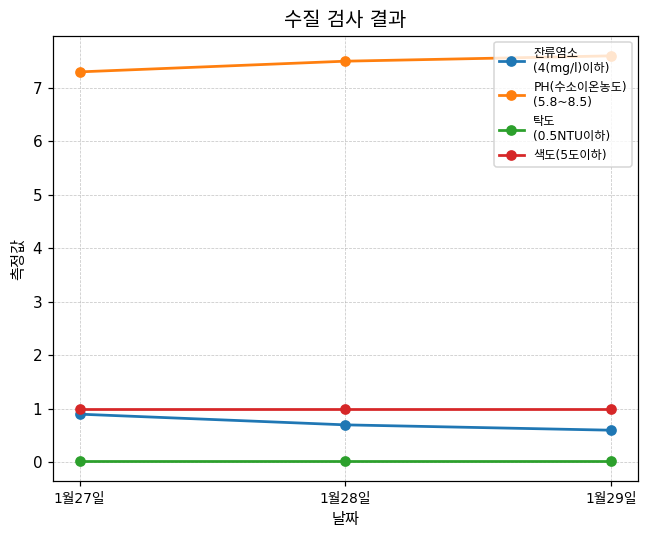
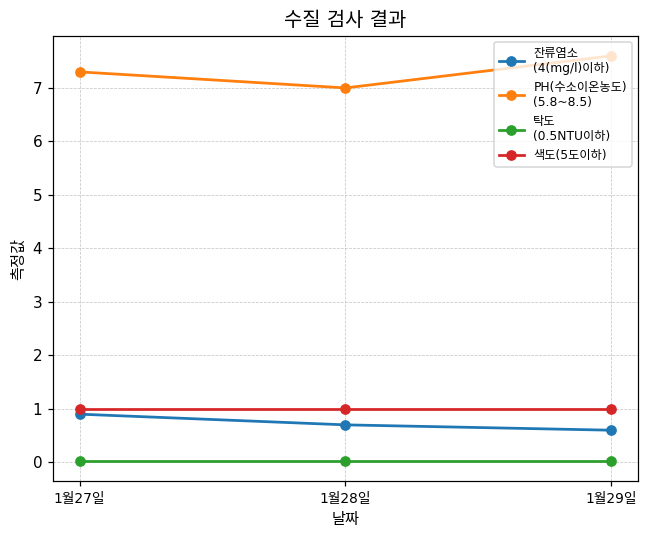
PH(수소이온농도) (5.8~8.5), 1월28일: 7.5 -> 7.0
